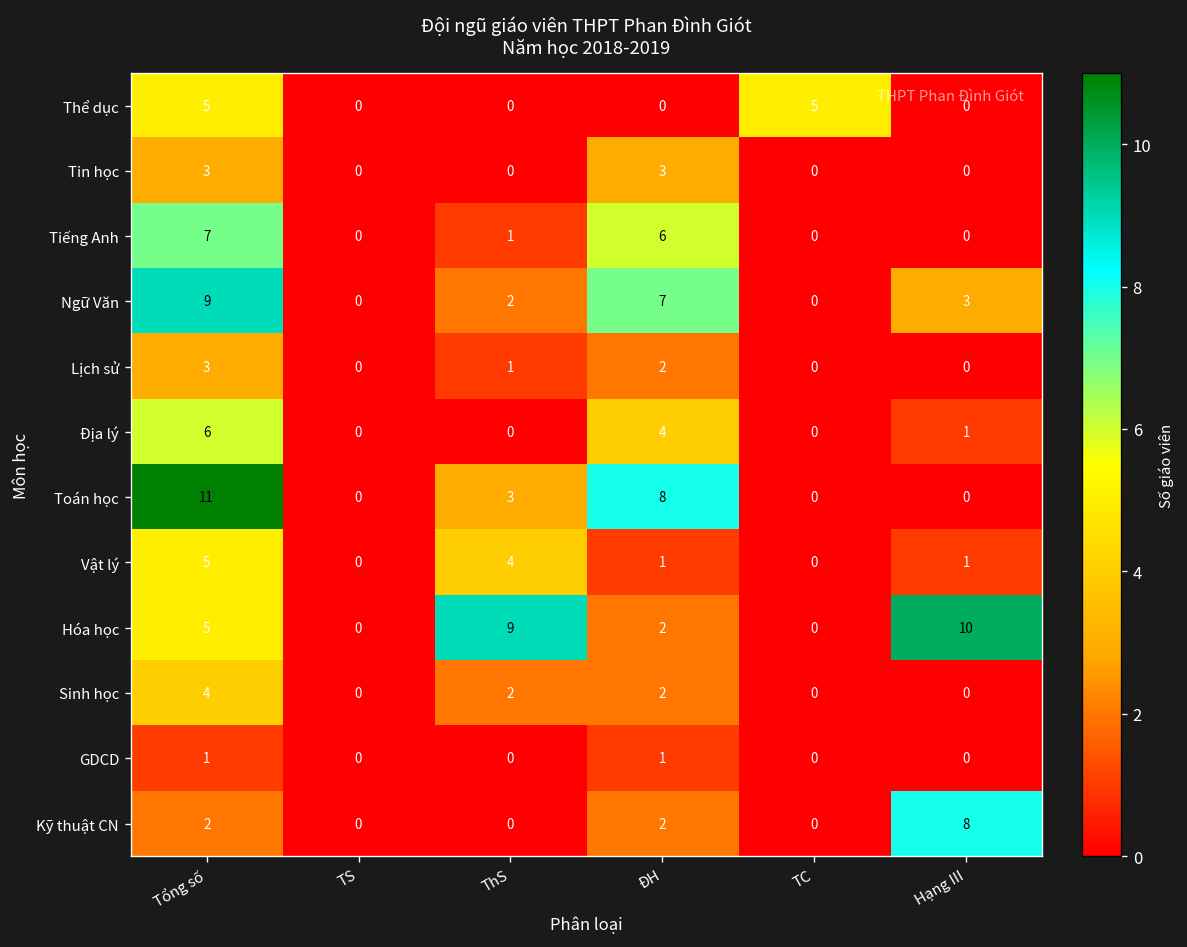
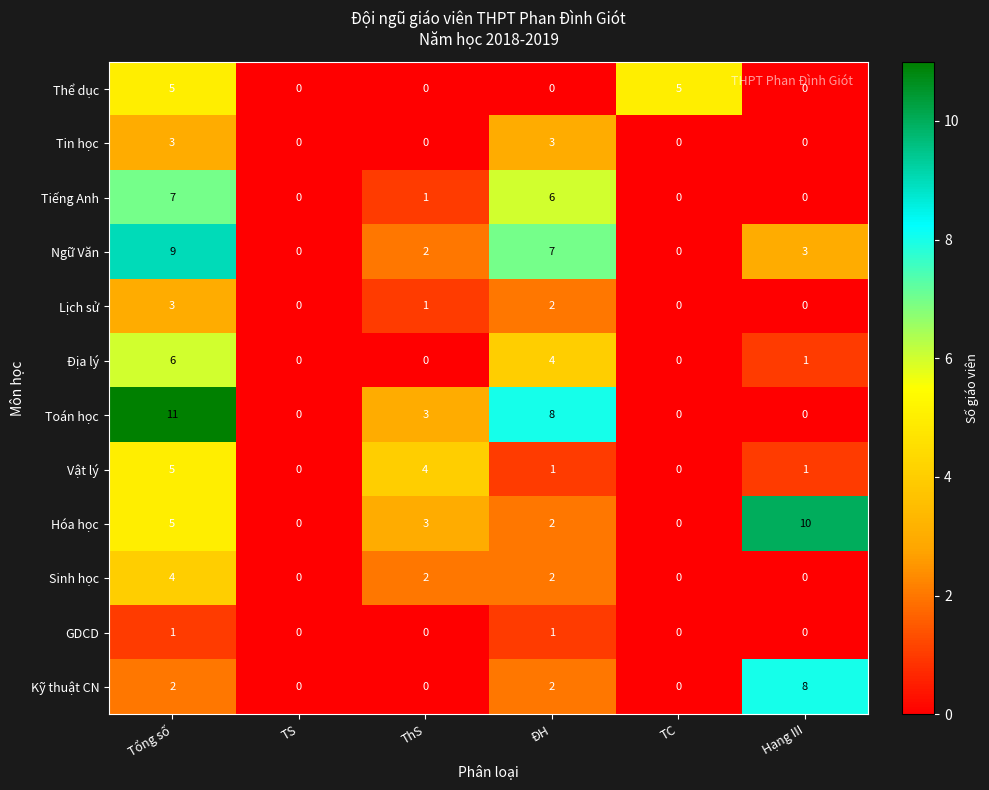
Hóa học, ThS: 9 -> 3
